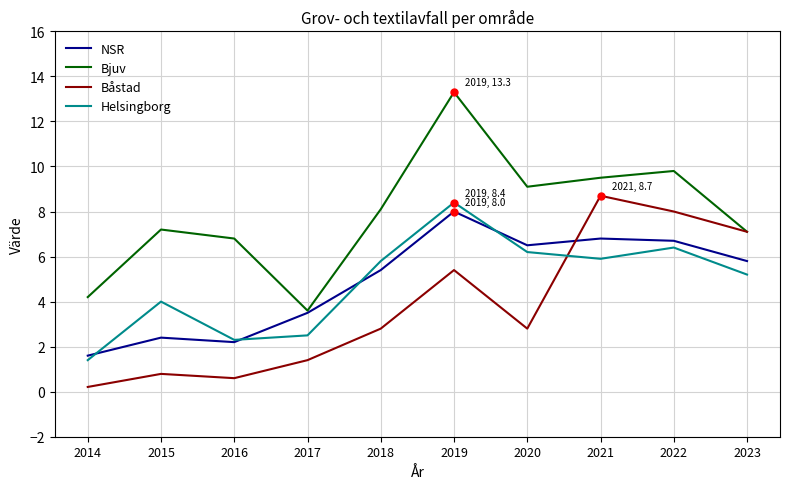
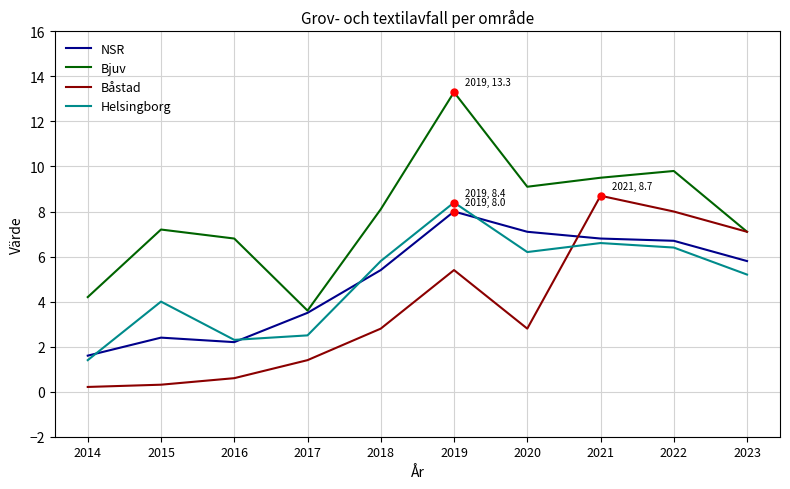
Båstad, 2015: 0.8 -> 0.3
NSR, 2020: 6.5 -> 7.1
Helsingborg, 2021: 5.9 -> 6.6
